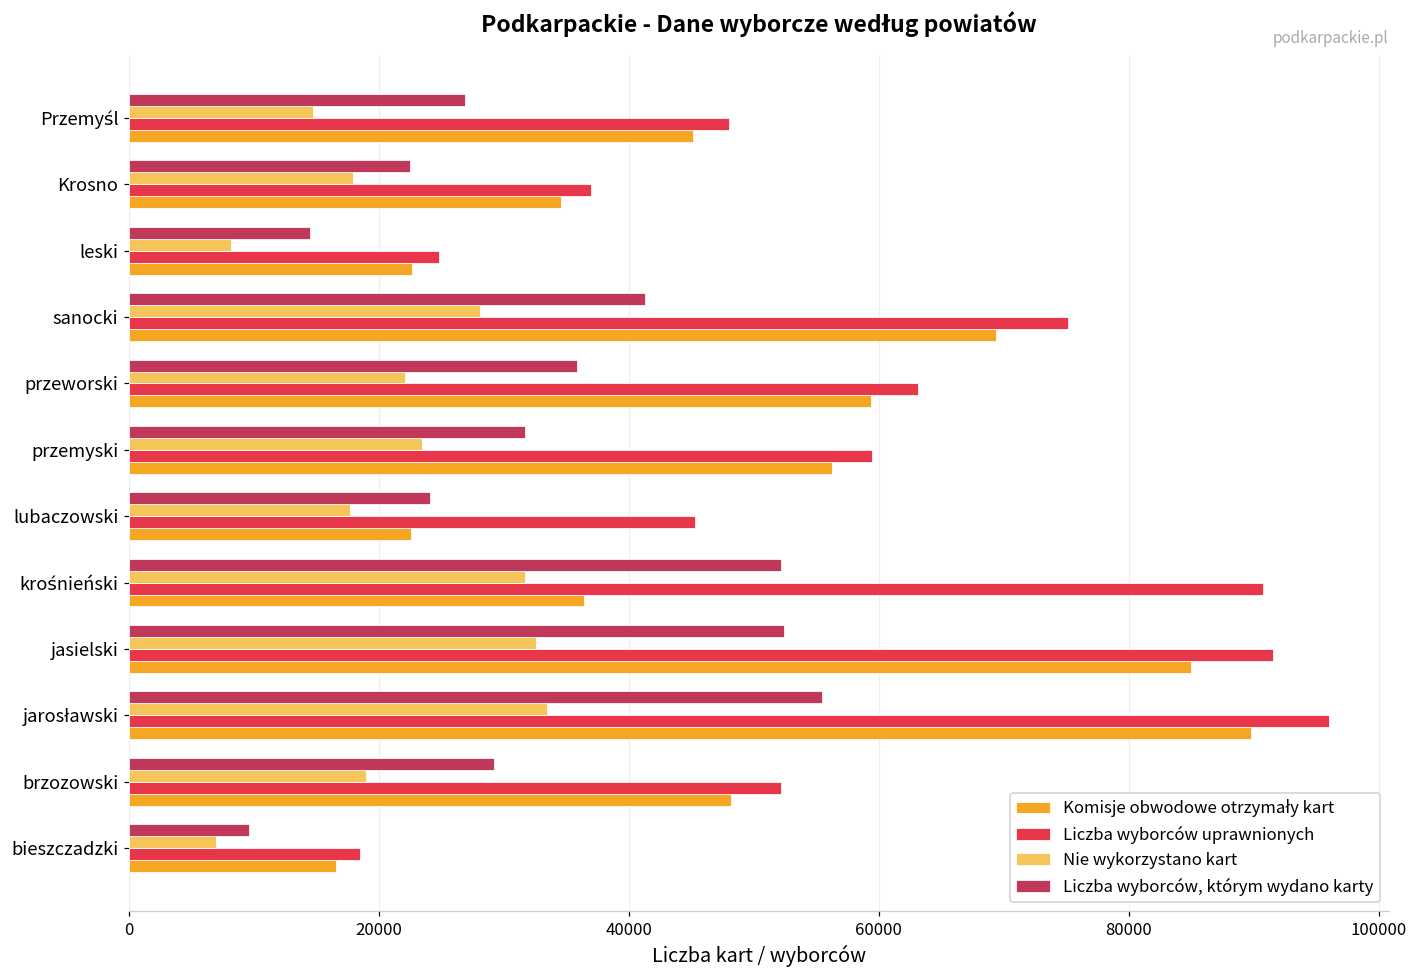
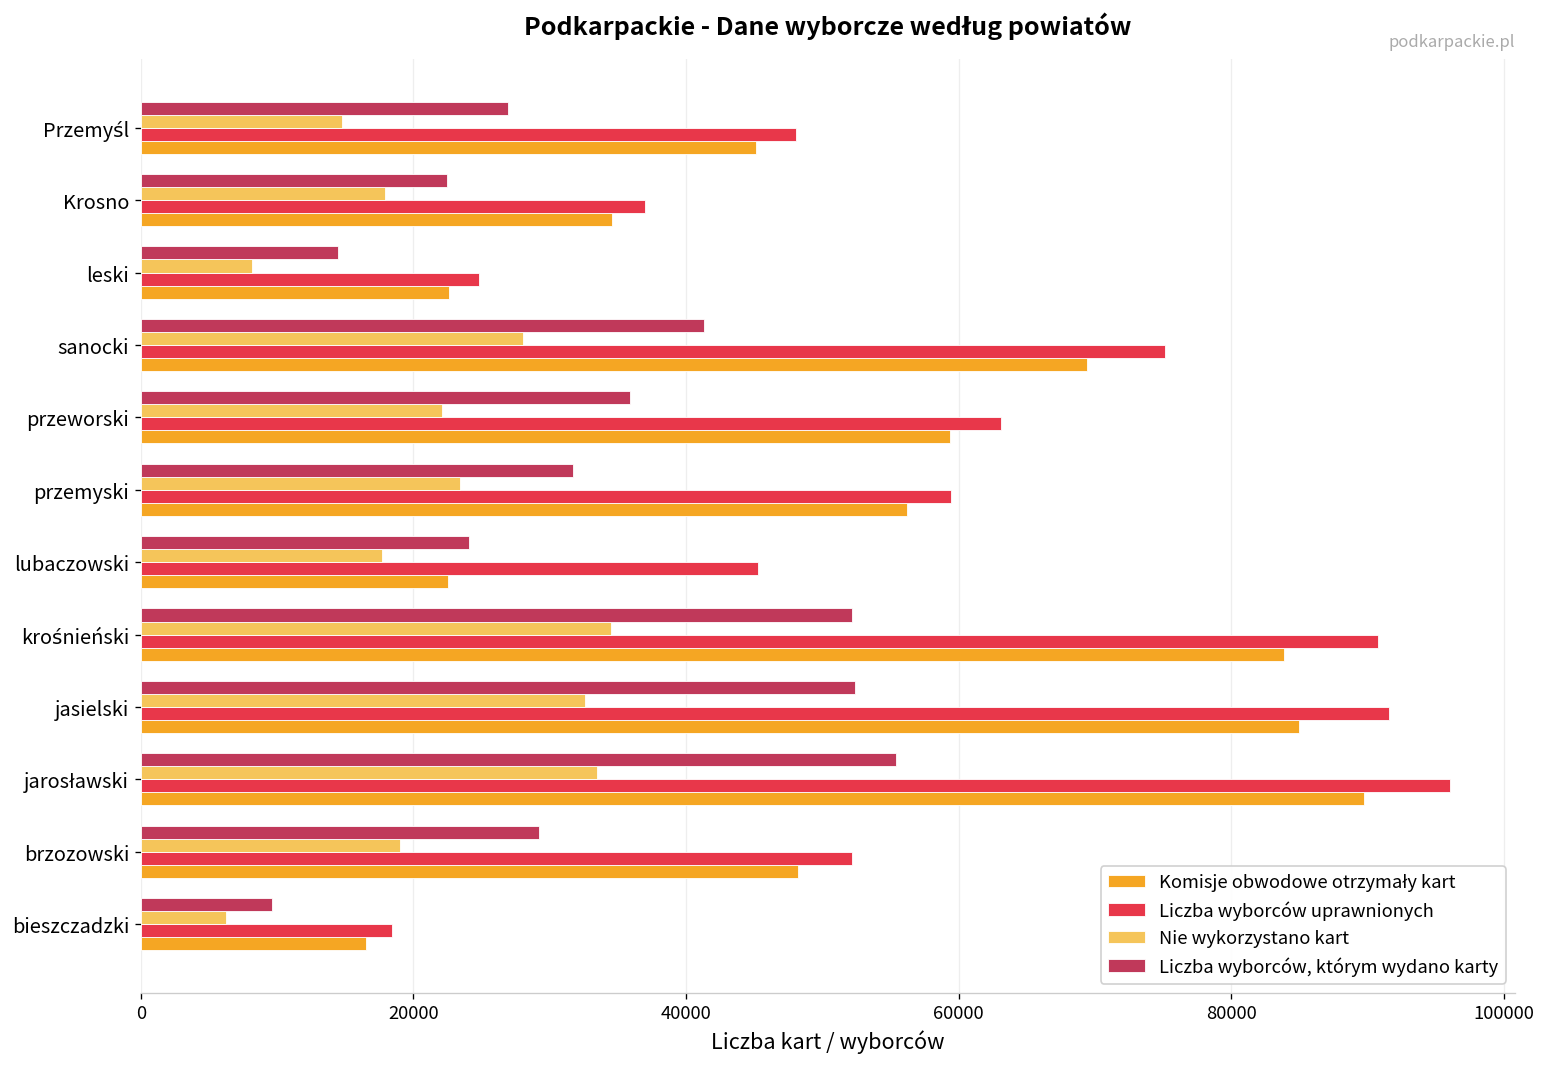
Nie wykorzystano kart, krośnieński: 31700 -> 34500
Komisje obwodowe otrzymały kart, krośnieński: 36400 -> 83800
Nie wykorzystano kart, bieszczadzki: 6900 -> 6200
